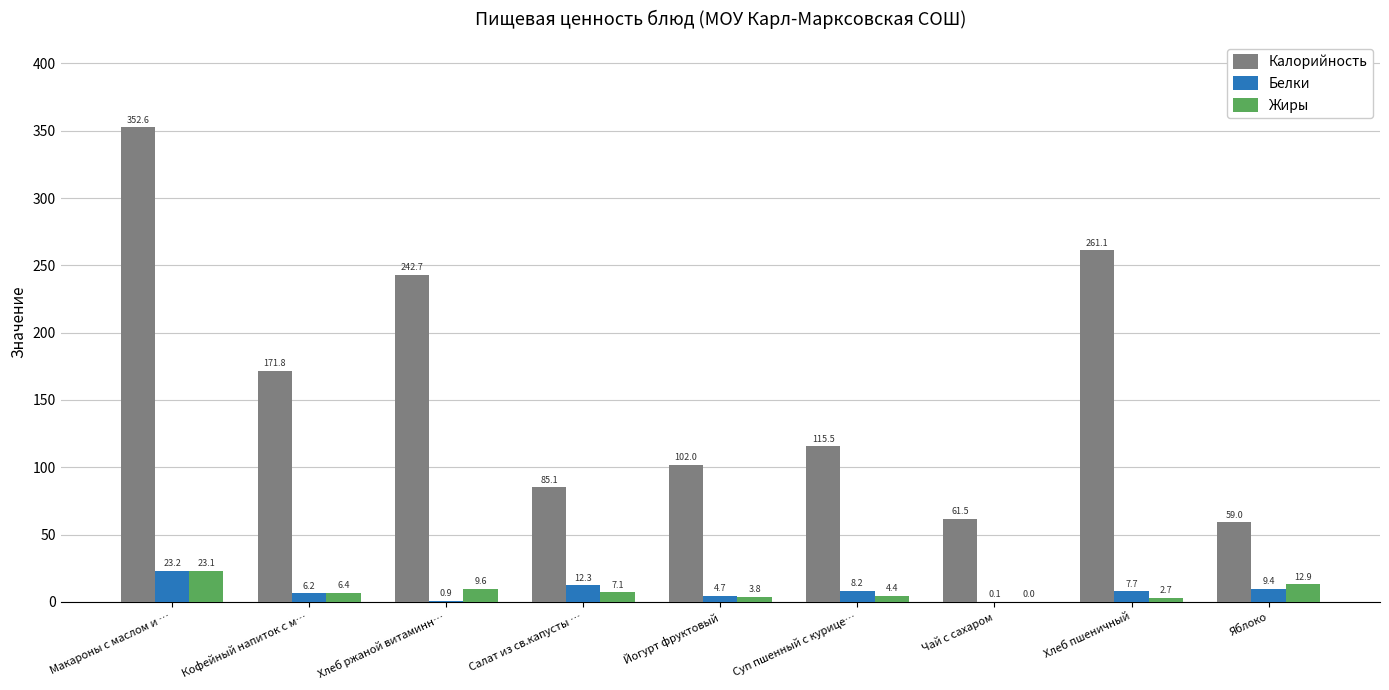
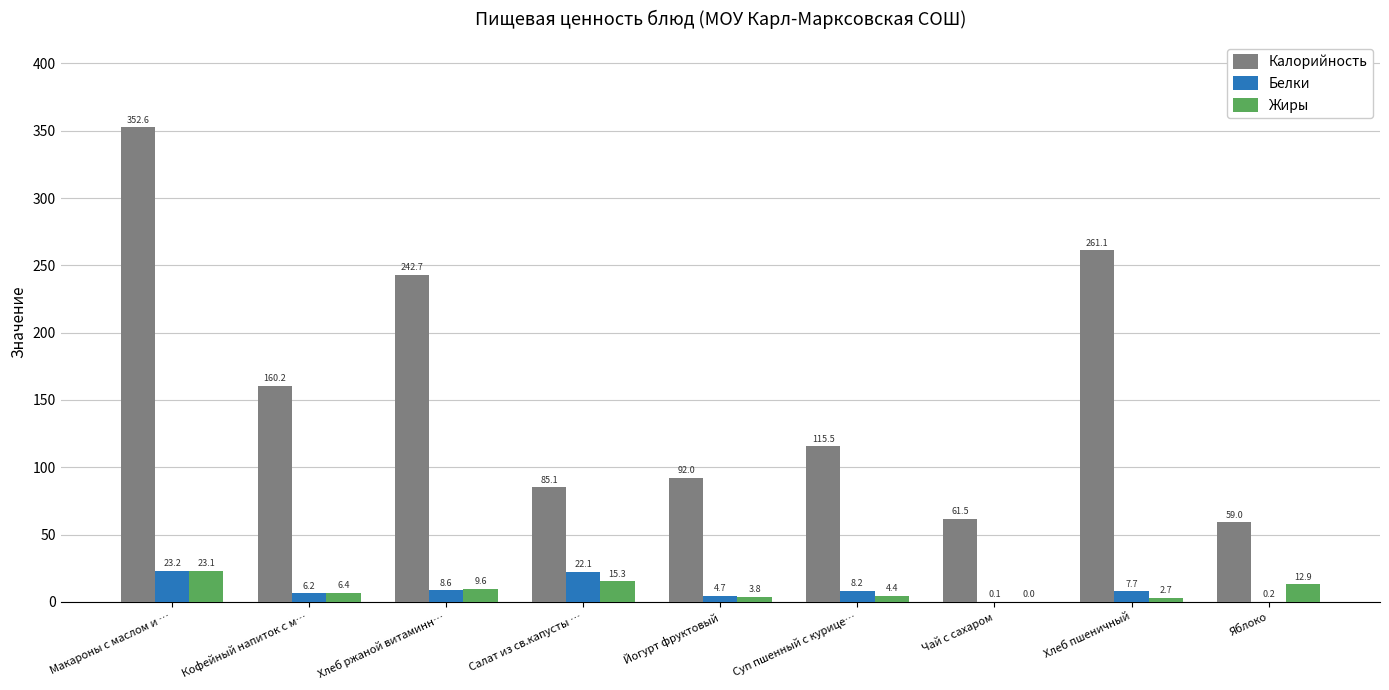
Калорийность, Кофейный напиток с м…: 171.8 -> 160.2
Белки, Хлеб ржаной витаминн…: 0.9 -> 8.6
Белки, Салат из св.капусты …: 12.3 -> 22.1
Жиры, Салат из св.капусты …: 7.1 -> 15.3
Калорийность, Йогурт фруктовый: 102.0 -> 92.0
Белки, Яблоко: 9.4 -> 0.2
